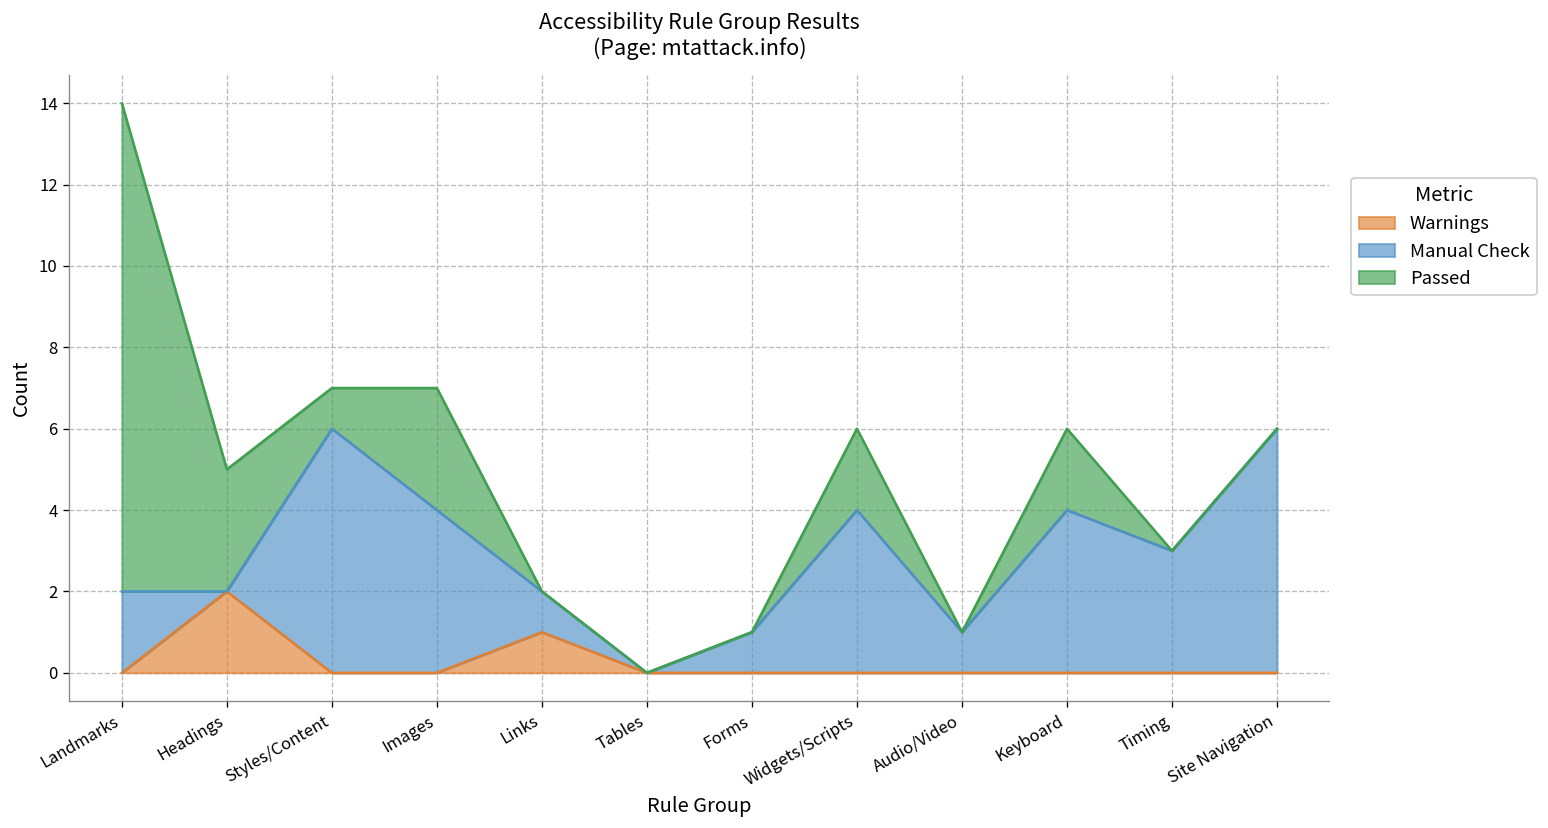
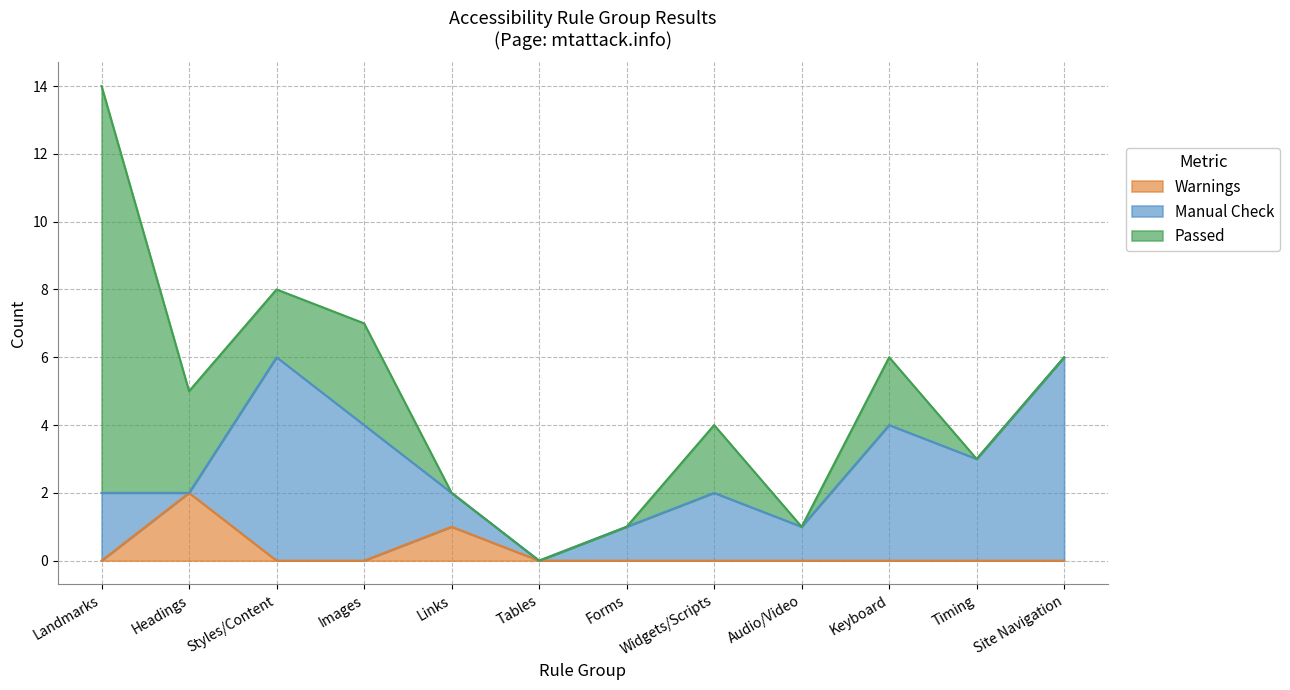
Passed, Styles/Content: 1 -> 2
Manual Check, Widgets/Scripts: 4 -> 2
